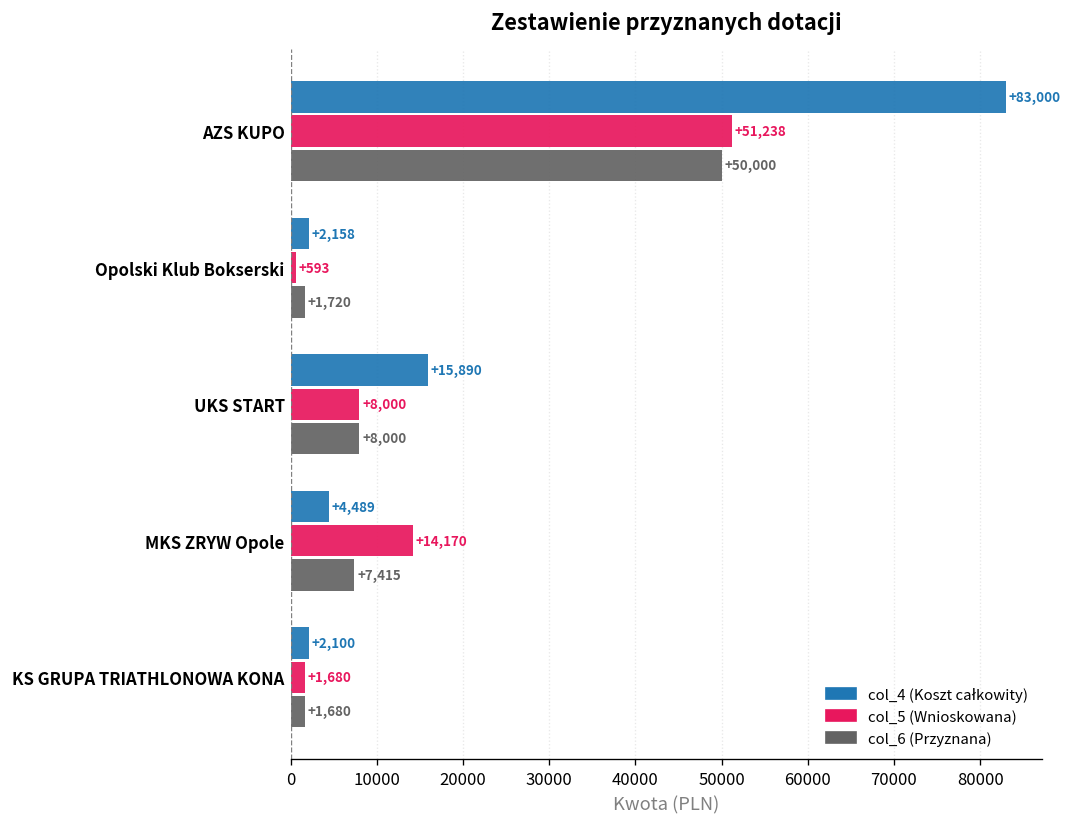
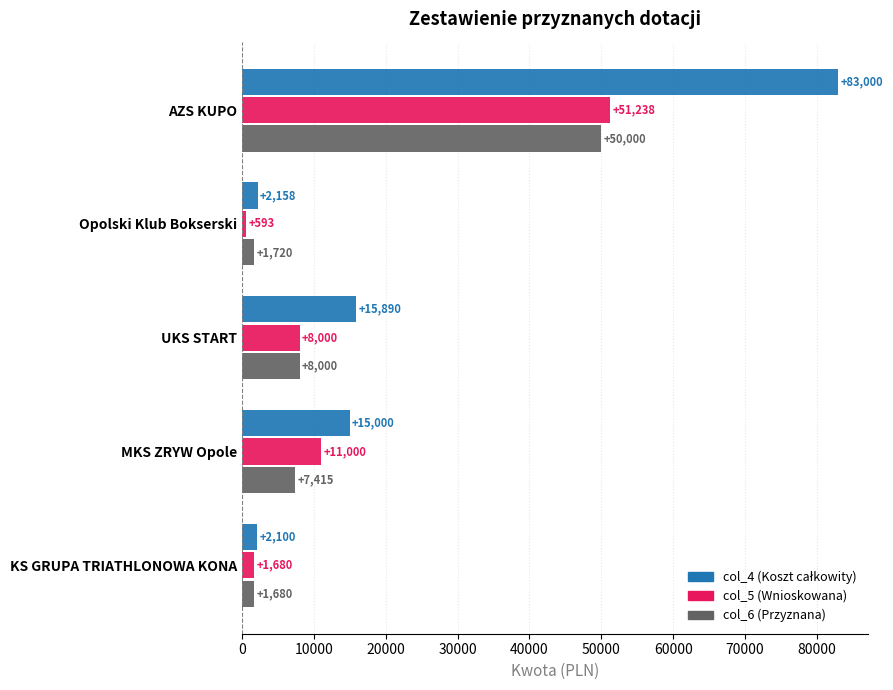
col_4 (Koszt całkowity), MKS ZRYW Opole: +4,489 -> +15,000
col_5 (Wnioskowana), MKS ZRYW Opole: +14,170 -> +11,000
